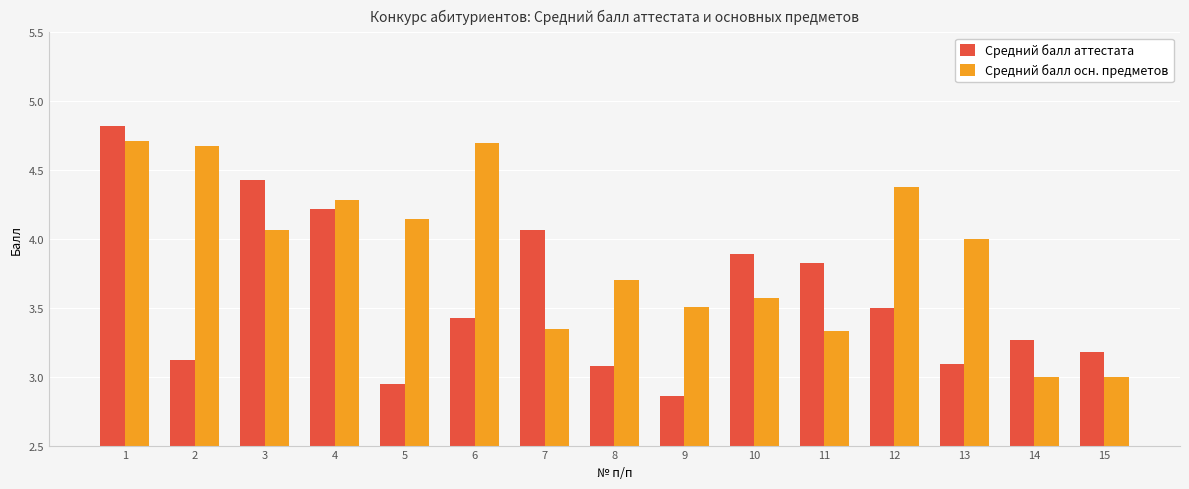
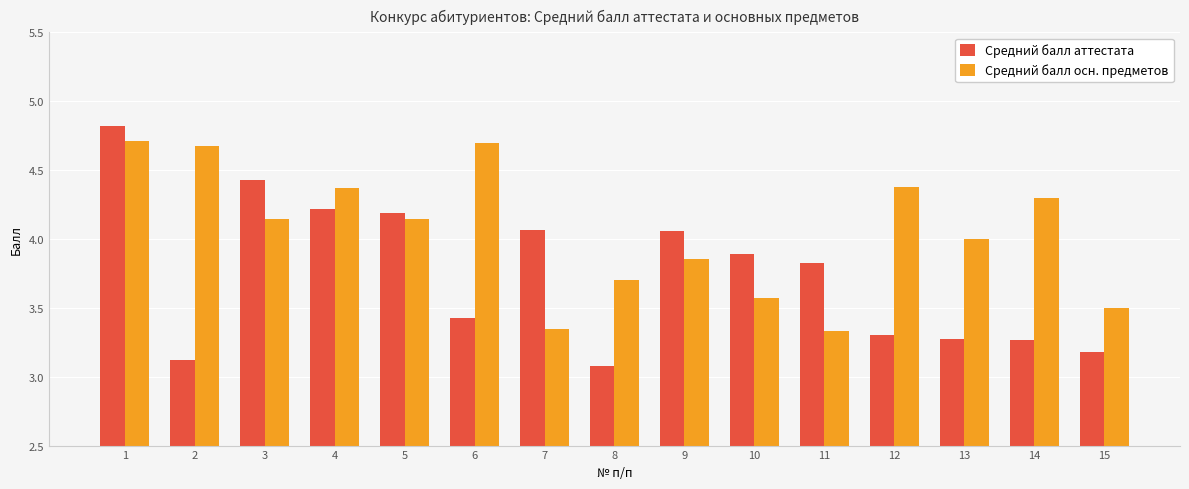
Средний балл осн. предметов, 3: 4.06 -> 4.14
Средний балл осн. предметов, 4: 4.29 -> 4.37
Средний балл аттестата, 5: 2.95 -> 4.19
Средний балл аттестата, 9: 2.86 -> 4.06
Средний балл осн. предметов, 9: 3.50 -> 3.86
Средний балл аттестата, 12: 3.5 -> 3.3
Средний балл аттестата, 13: 3.09 -> 3.27
Средний балл осн. предметов, 14: 3.0 -> 4.3
Средний балл осн. предметов, 15: 3.0 -> 3.5
